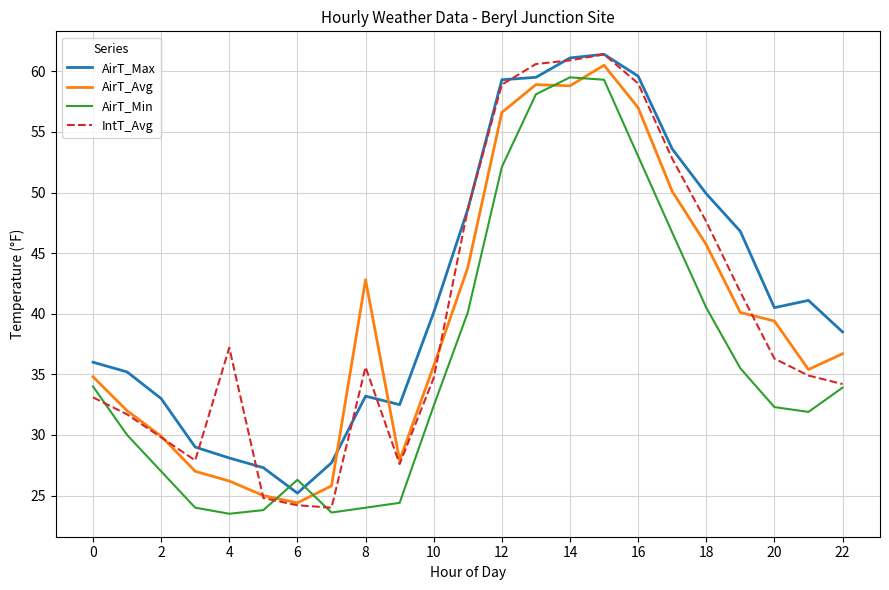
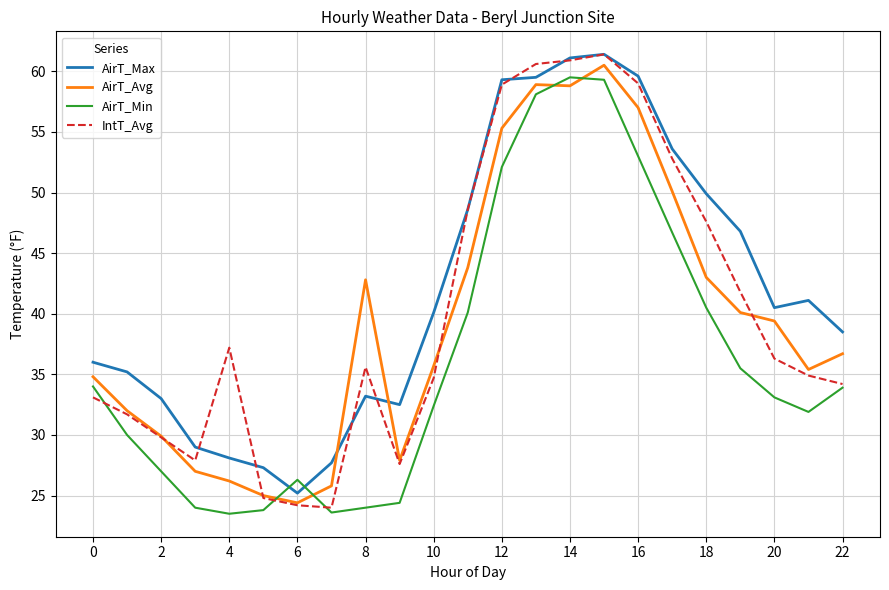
AirT_Avg, 12: 56.6 -> 55.3
AirT_Avg, 18: 45.7 -> 43.0
AirT_Min, 20: 32.3 -> 33.1
